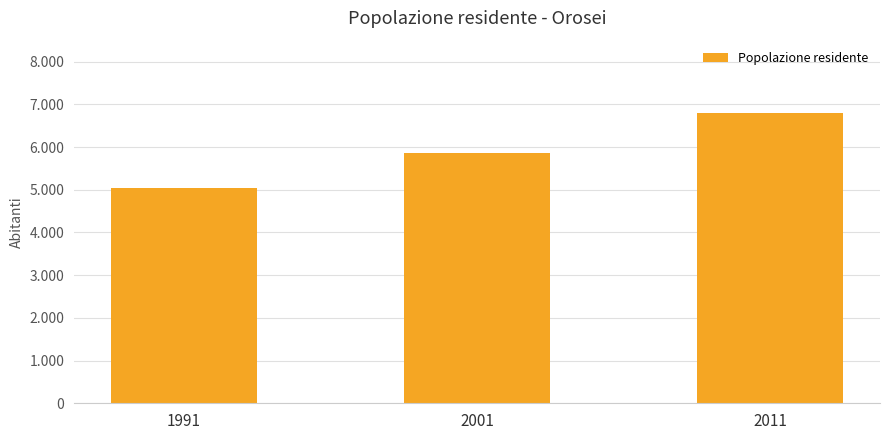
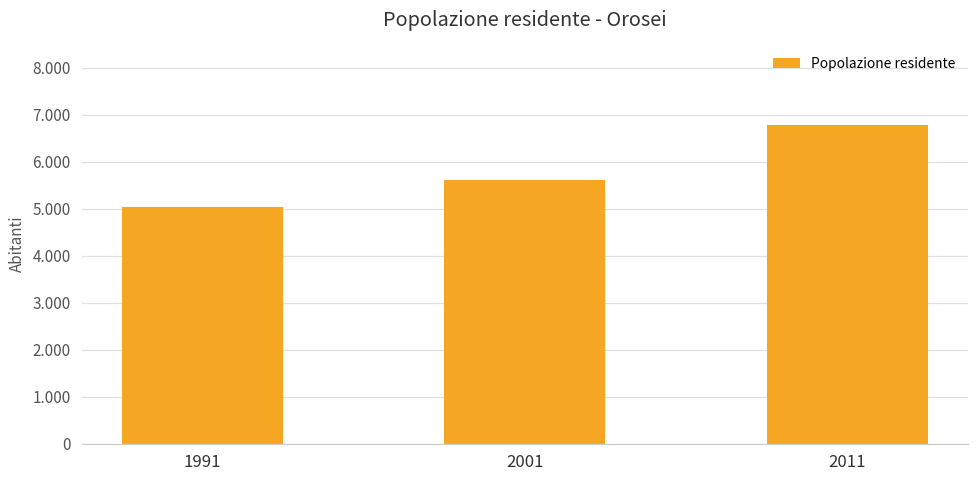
2001: 5.9 -> 5.6
